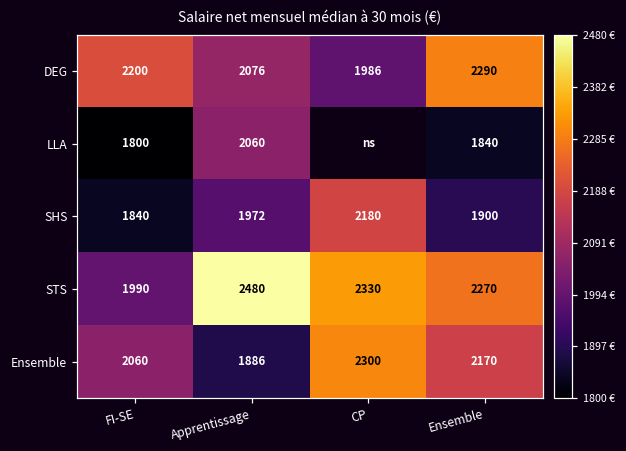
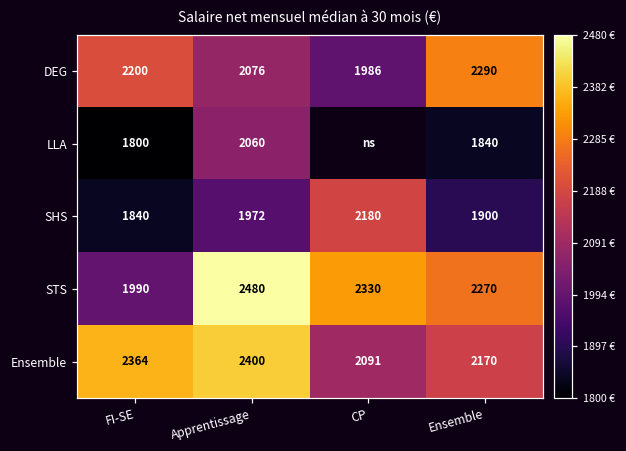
Ensemble, FI-SE: 2060 -> 2364
Ensemble, Apprentissage: 1886 -> 2400
Ensemble, CP: 2300 -> 2091
